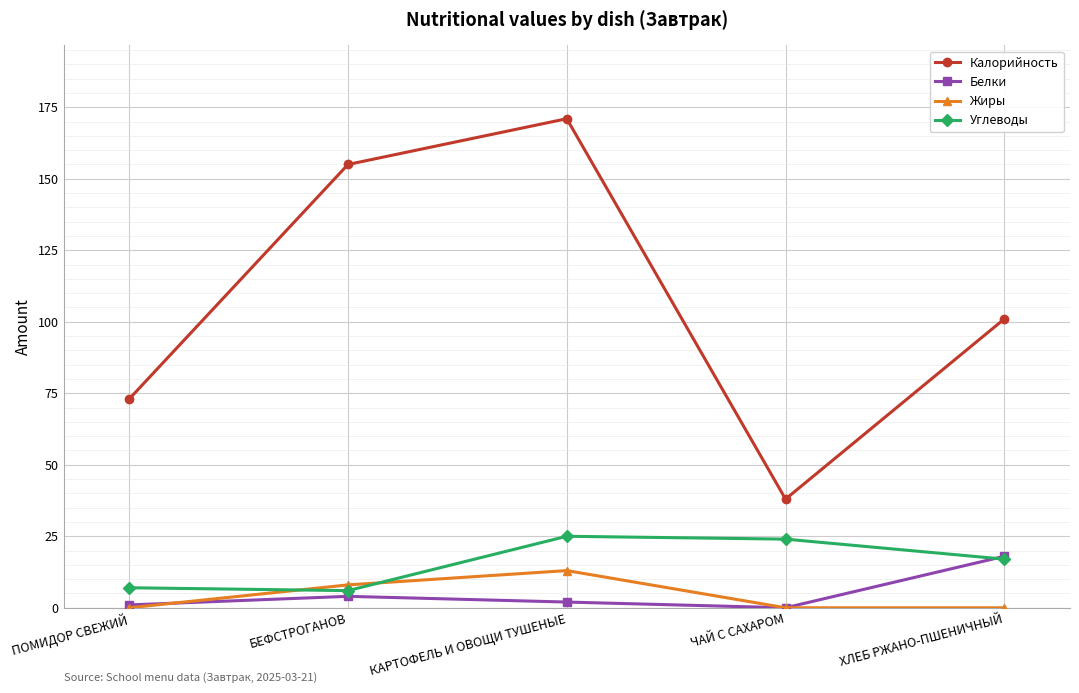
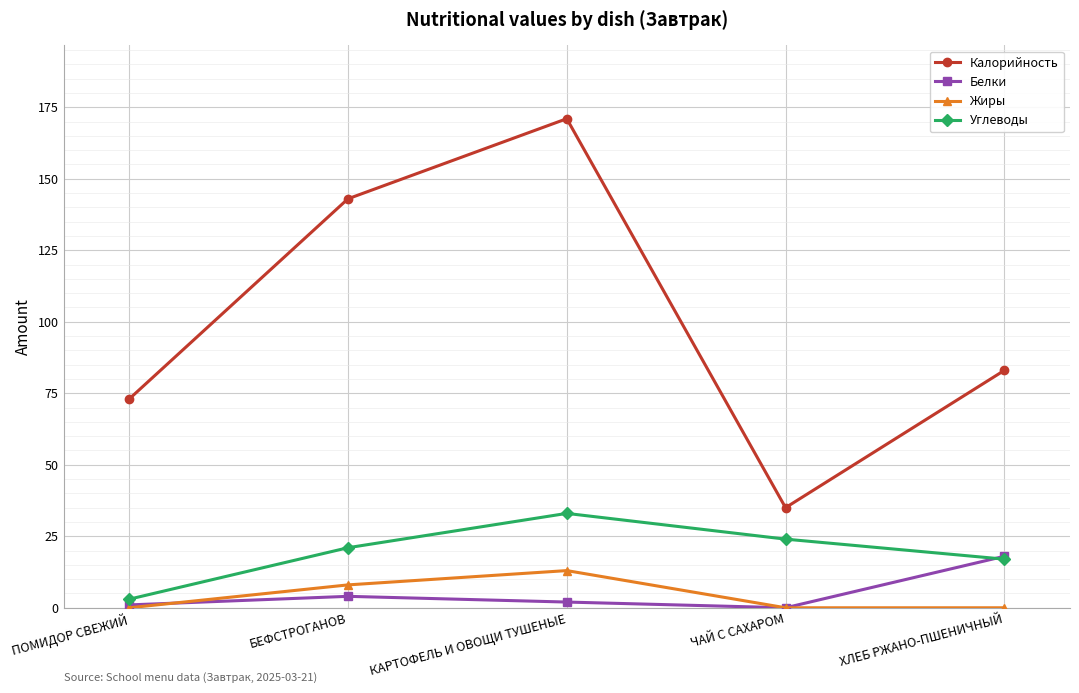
Углеводы, ПОМИДОР СВЕЖИЙ: 7 -> 3
Калорийность, БЕФСТРОГАНОВ: 155 -> 143
Углеводы, БЕФСТРОГАНОВ: 6 -> 21
Углеводы, КАРТОФЕЛЬ И ОВОЩИ ТУШЕНЫЕ: 25 -> 33
Калорийность, ЧАЙ С САХАРОМ: 38 -> 35
Калорийность, ХЛЕБ РЖАНО-ПШЕНИЧНЫЙ: 101 -> 83
